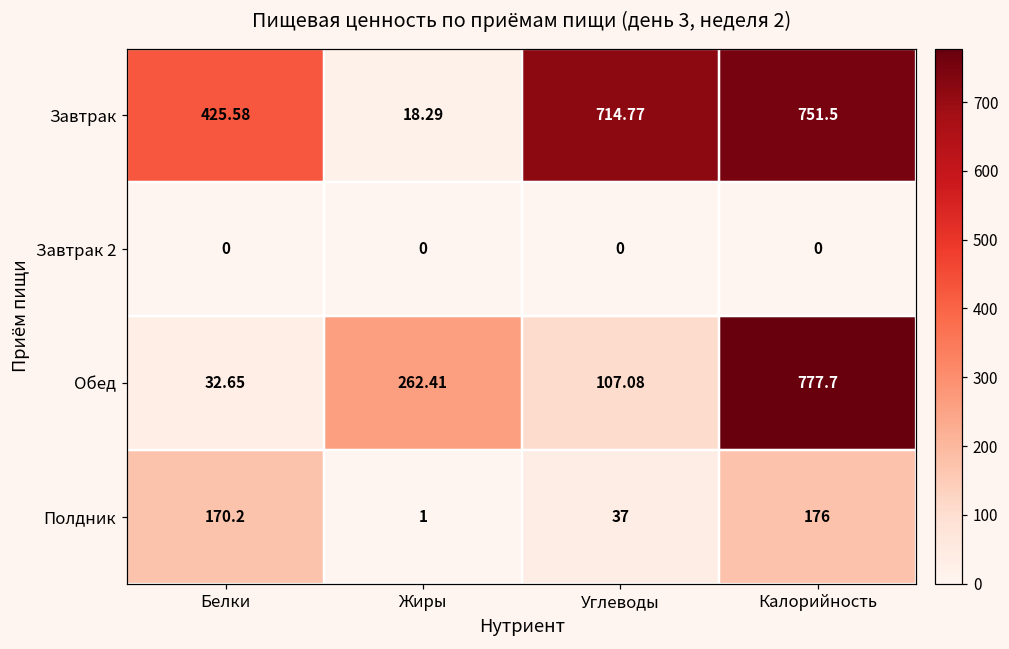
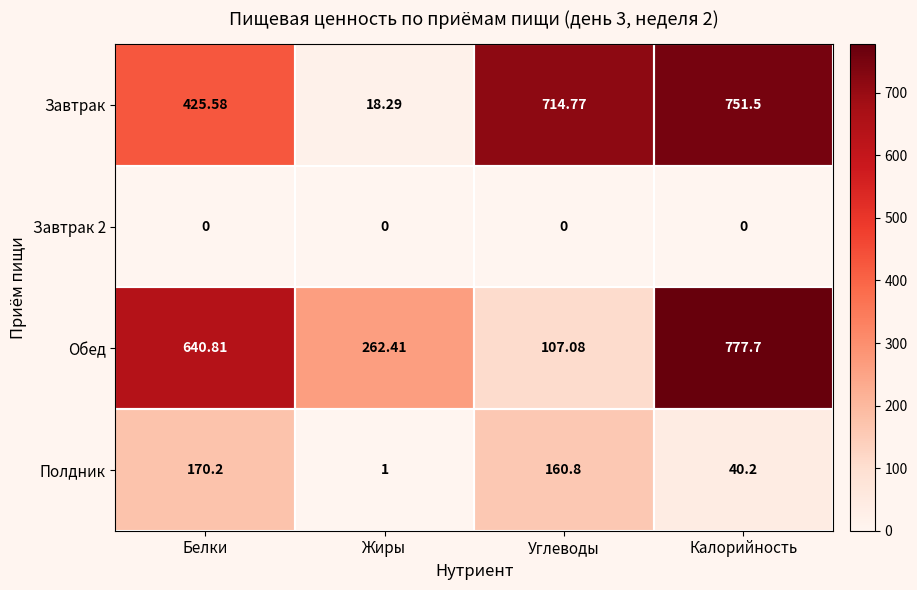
Обед, Белки: 32.65 -> 640.81
Полдник, Углеводы: 37 -> 160.8
Полдник, Калорийность: 176 -> 40.2
